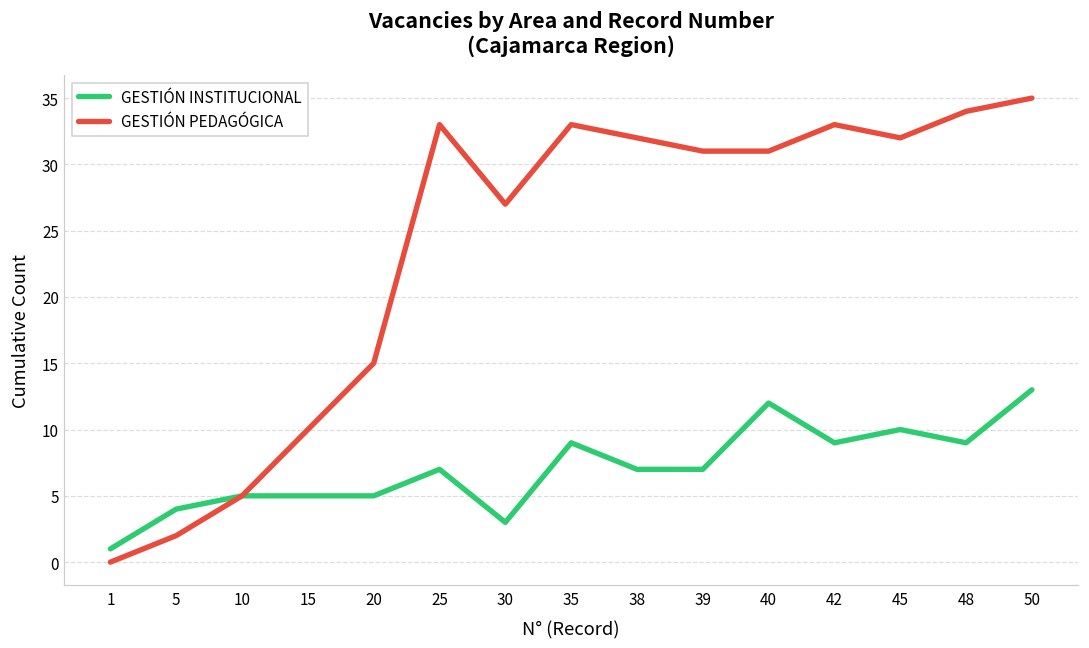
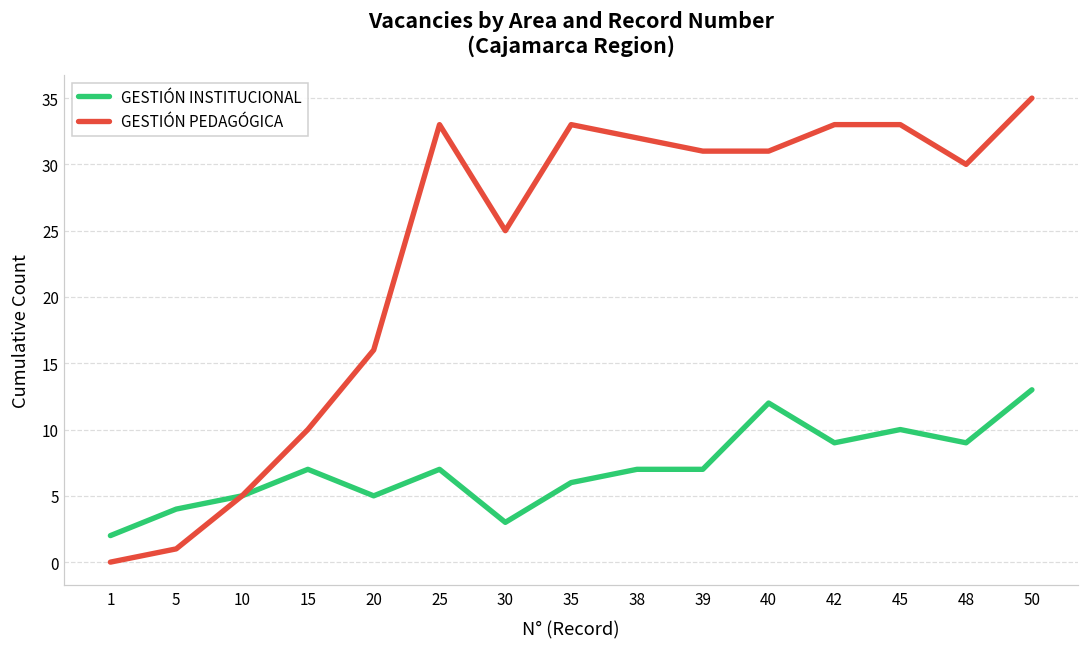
GESTIÓN INSTITUCIONAL, 1: 1 -> 2
GESTIÓN PEDAGÓGICA, 5: 2 -> 1
GESTIÓN INSTITUCIONAL, 15: 5 -> 7
GESTIÓN PEDAGÓGICA, 20: 15 -> 16
GESTIÓN PEDAGÓGICA, 30: 27 -> 25
GESTIÓN INSTITUCIONAL, 35: 9 -> 6
GESTIÓN PEDAGÓGICA, 45: 32 -> 33
GESTIÓN PEDAGÓGICA, 48: 34 -> 30
